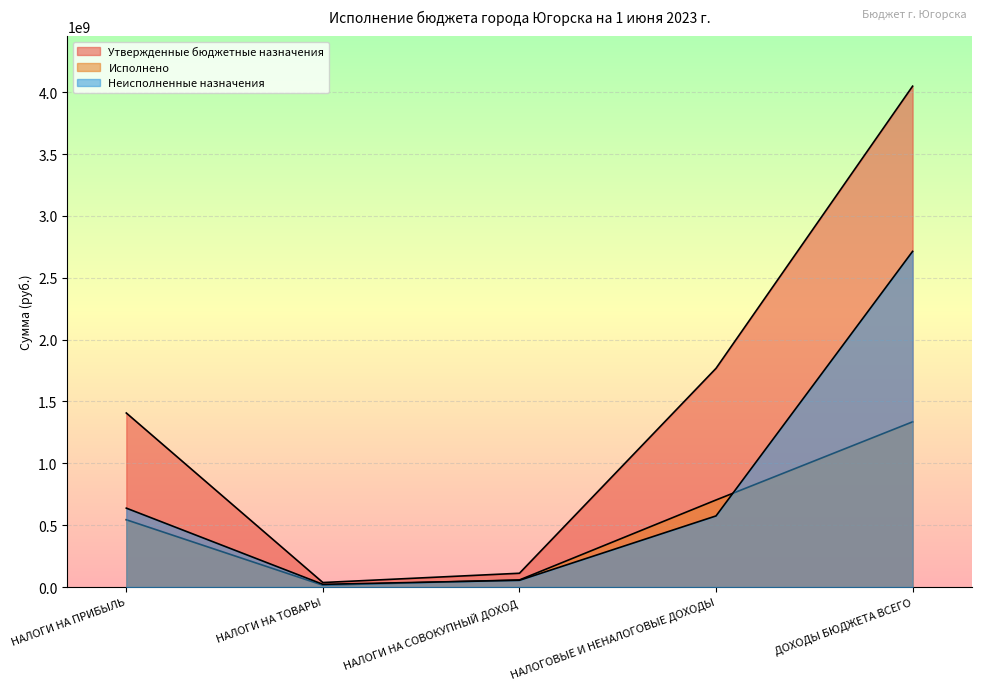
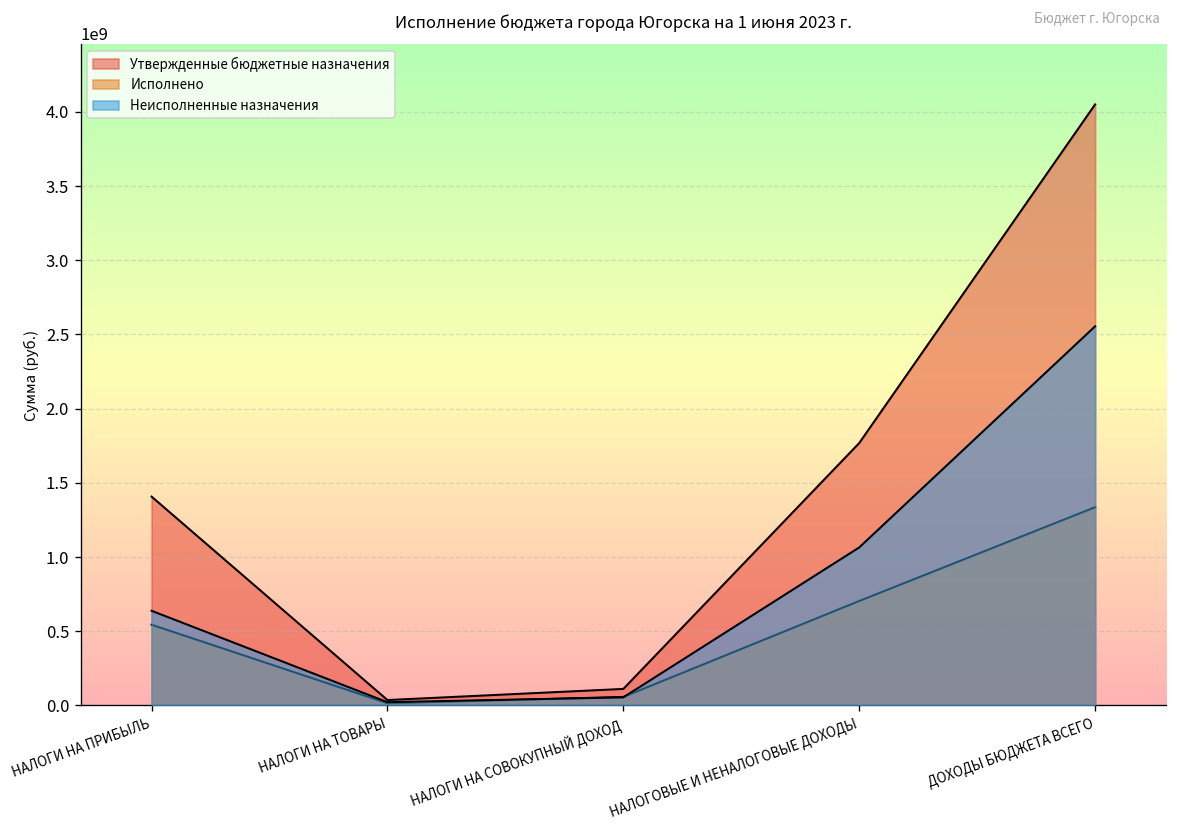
Неисполненные назначения, НАЛОГОВЫЕ И НЕНАЛОГОВЫЕ ДОХОДЫ: 570000000 -> 1060000000
Неисполненные назначения, ДОХОДЫ БЮДЖЕТА ВСЕГО: 2710000000 -> 2550000000
